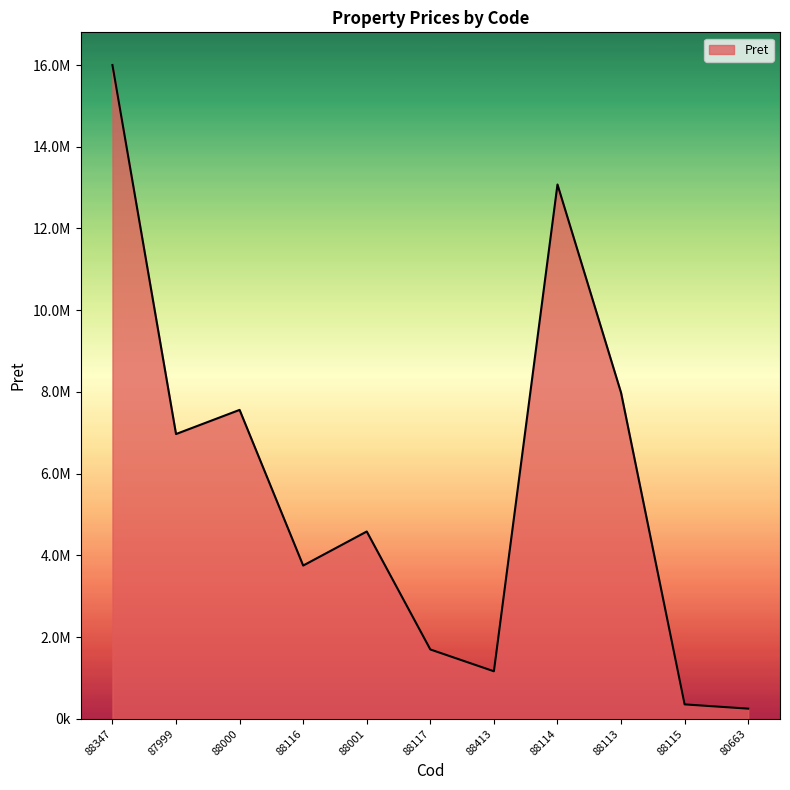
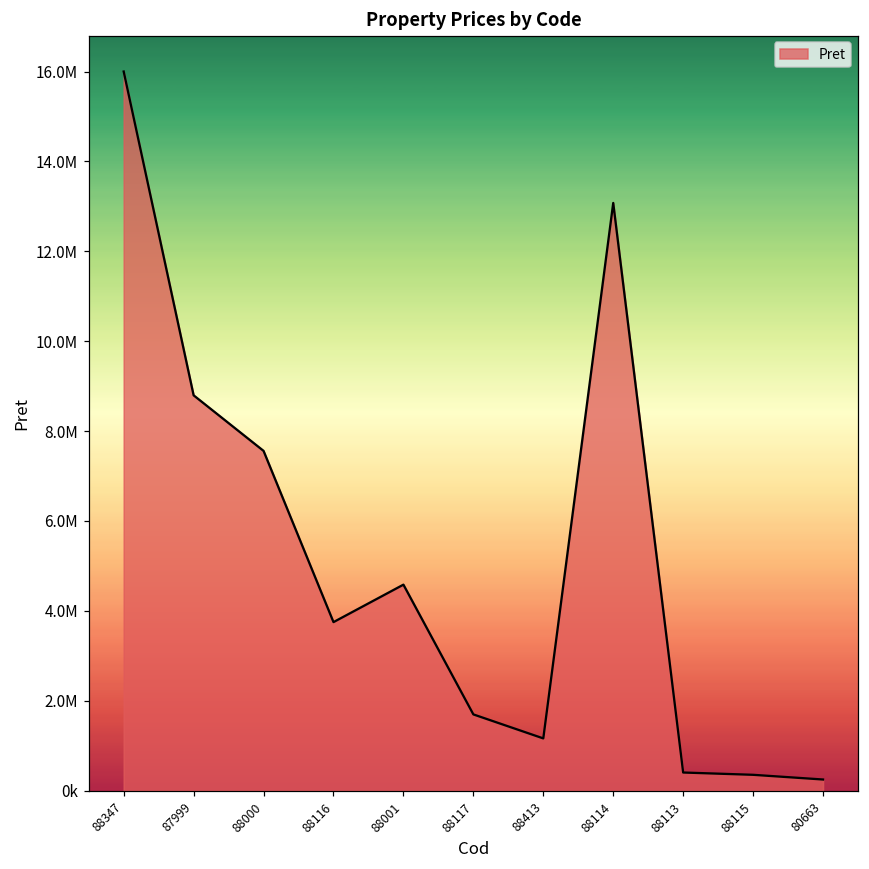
87999: 7000000 -> 8800000
88113: 8000000 -> 400000
